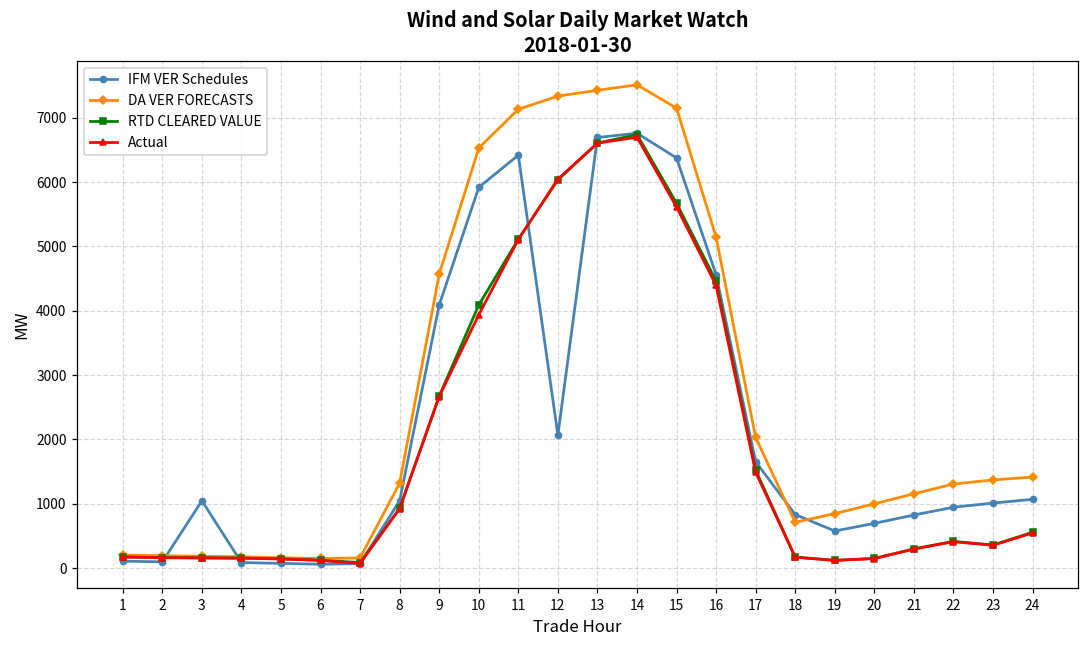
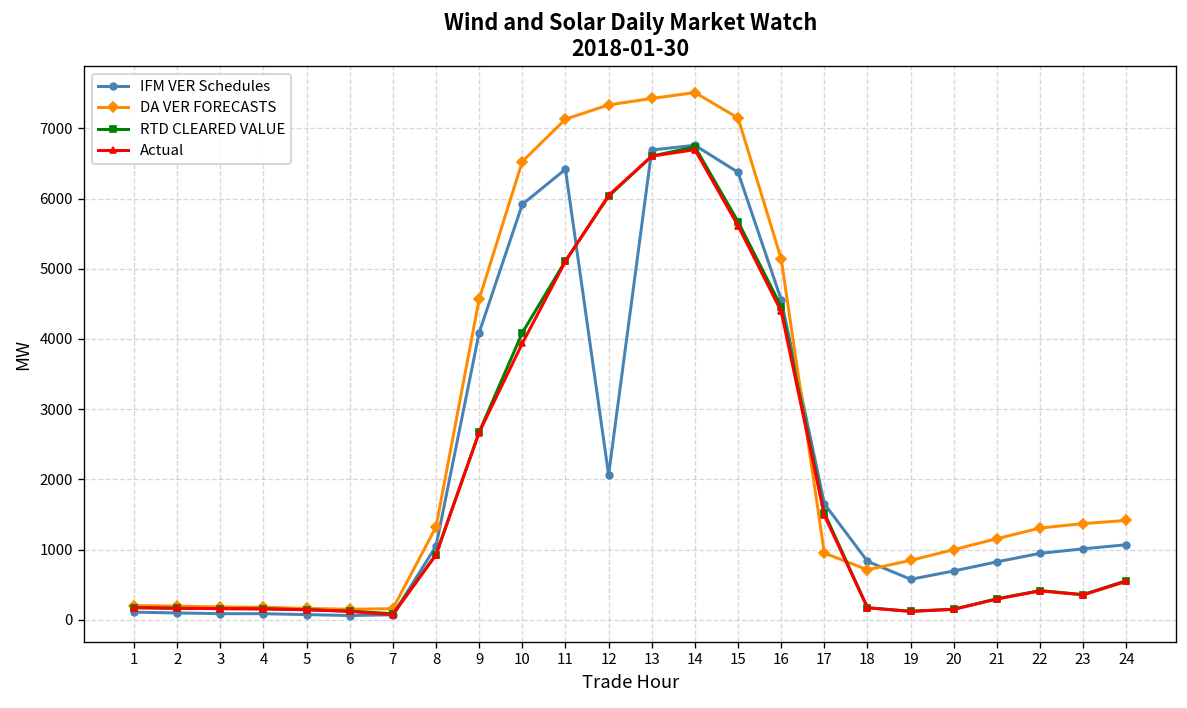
IFM VER Schedules, 3: 1000 -> 100
DA VER FORECASTS, 17: 2000 -> 1000
